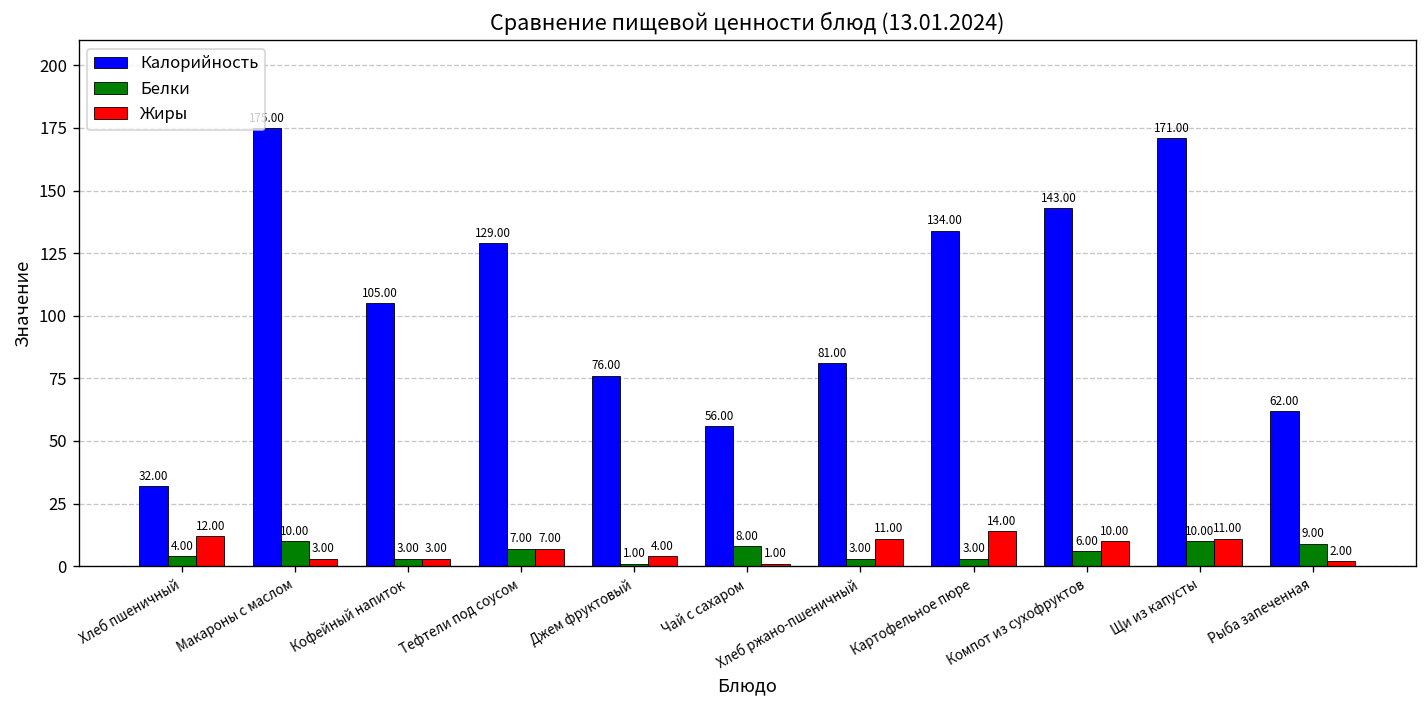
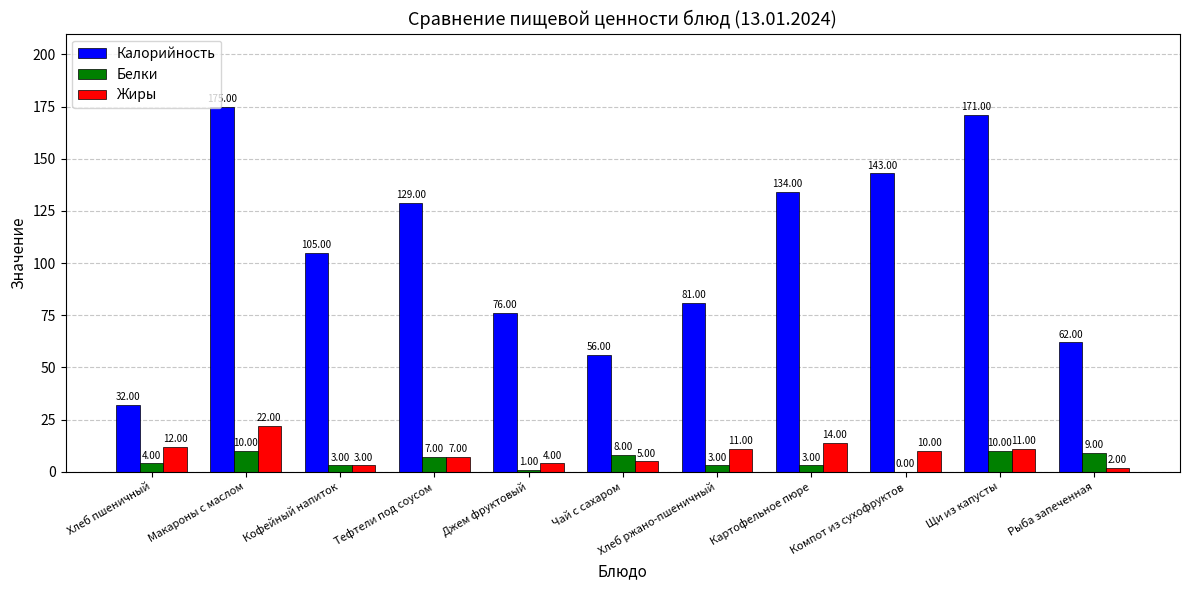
Жиры, Макароны с маслом: 3.00 -> 22.00
Жиры, Чай с сахаром: 1.00 -> 5.00
Белки, Компот из сухофруктов: 6.00 -> 0.00
